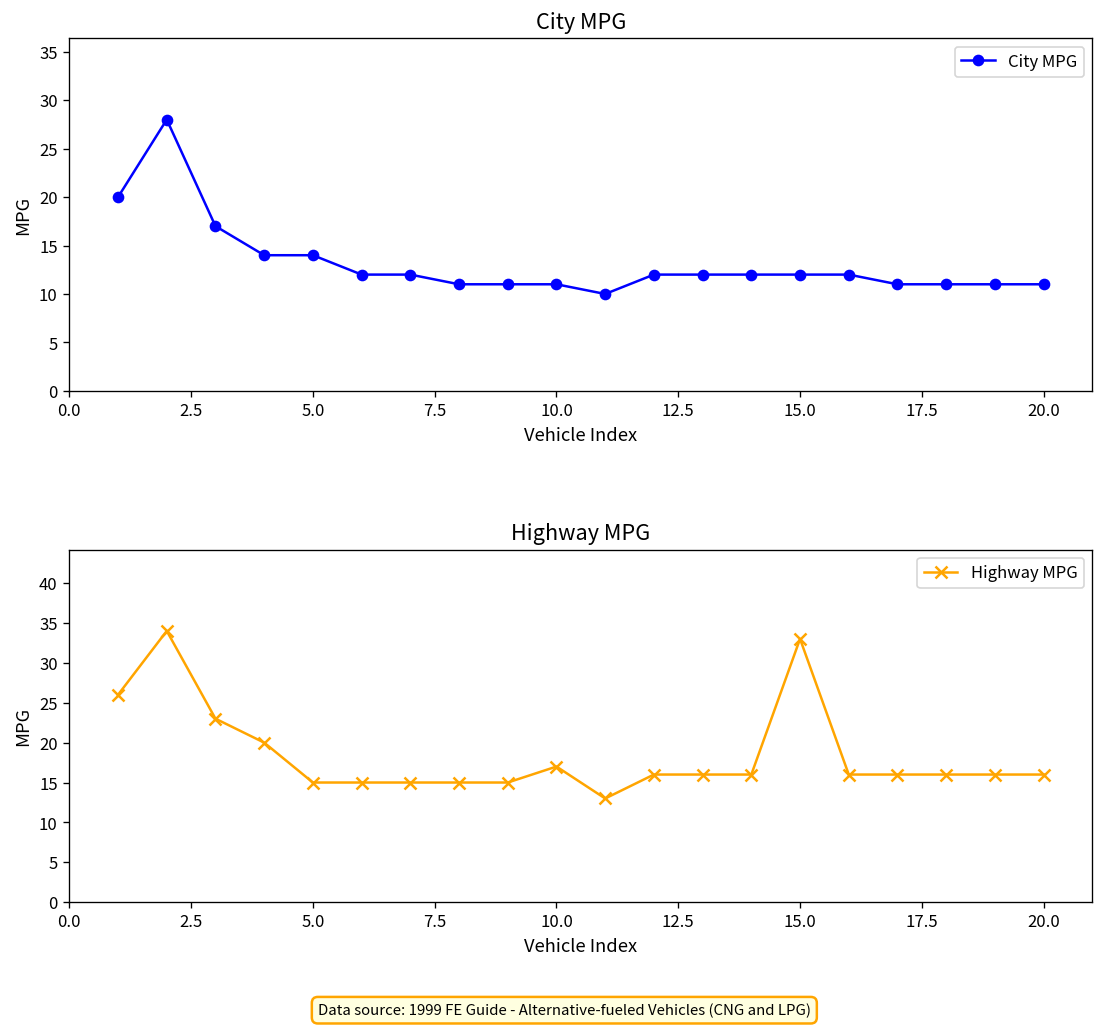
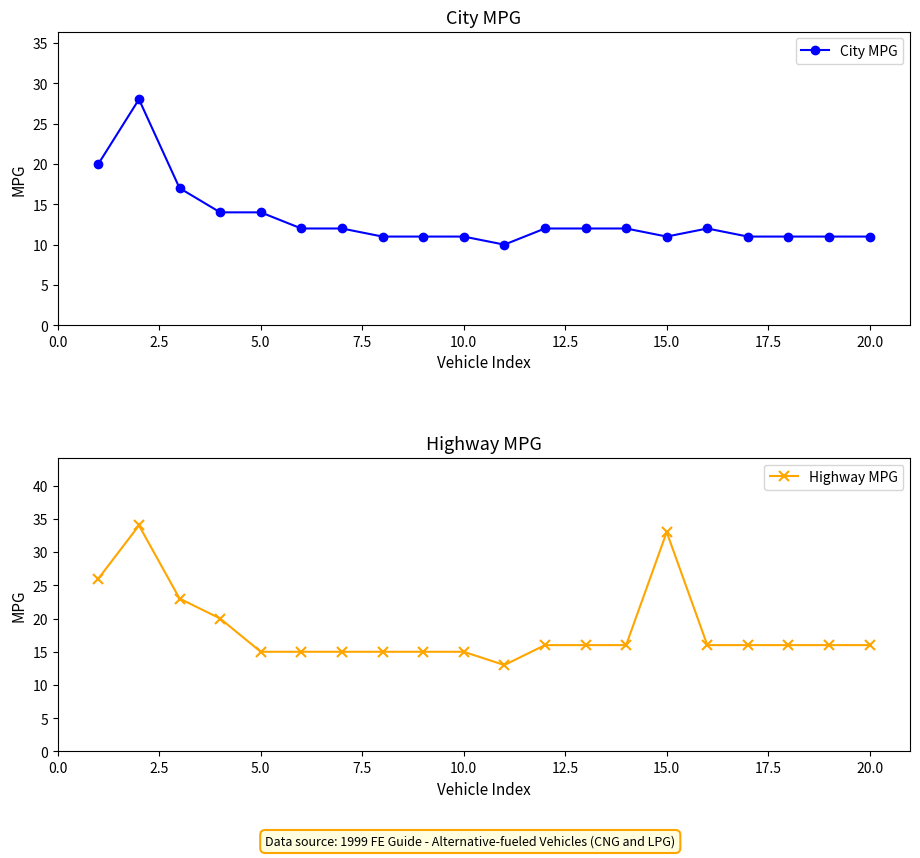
City MPG, 15.0: 12 -> 11
Highway MPG, 10.0: 17 -> 15
